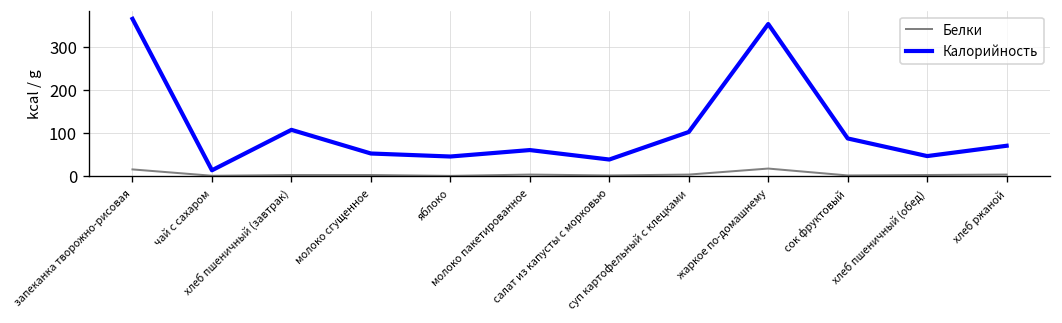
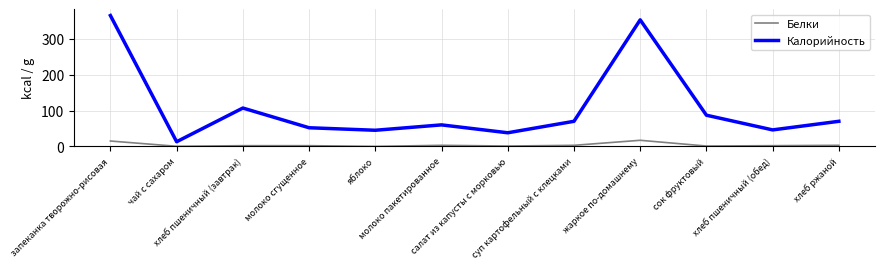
Калорийность, суп картофельный с клецками: 100 -> 70
